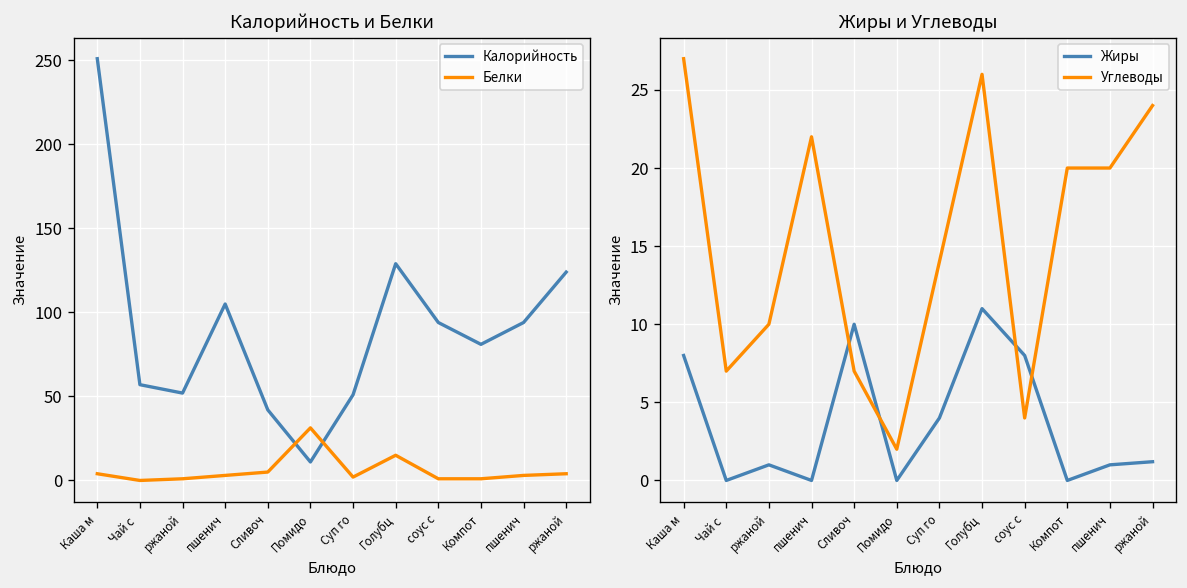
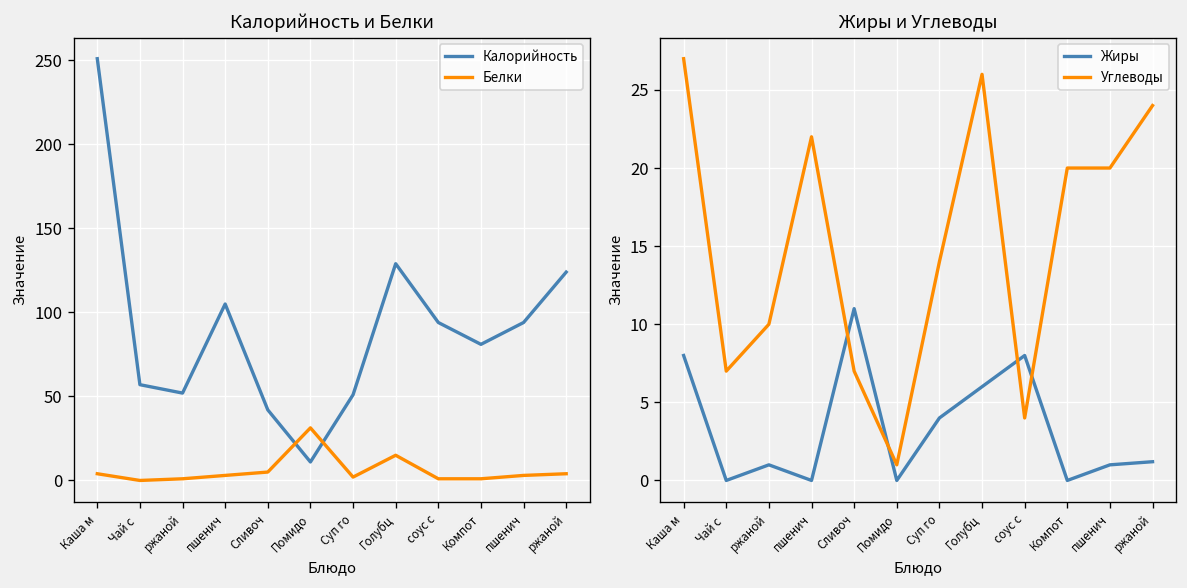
Жиры и Углеводы, Жиры, Сливоч: 10 -> 11
Жиры и Углеводы, Углеводы, Помидо: 2 -> 1
Жиры и Углеводы, Жиры, Голубц: 11 -> 6
